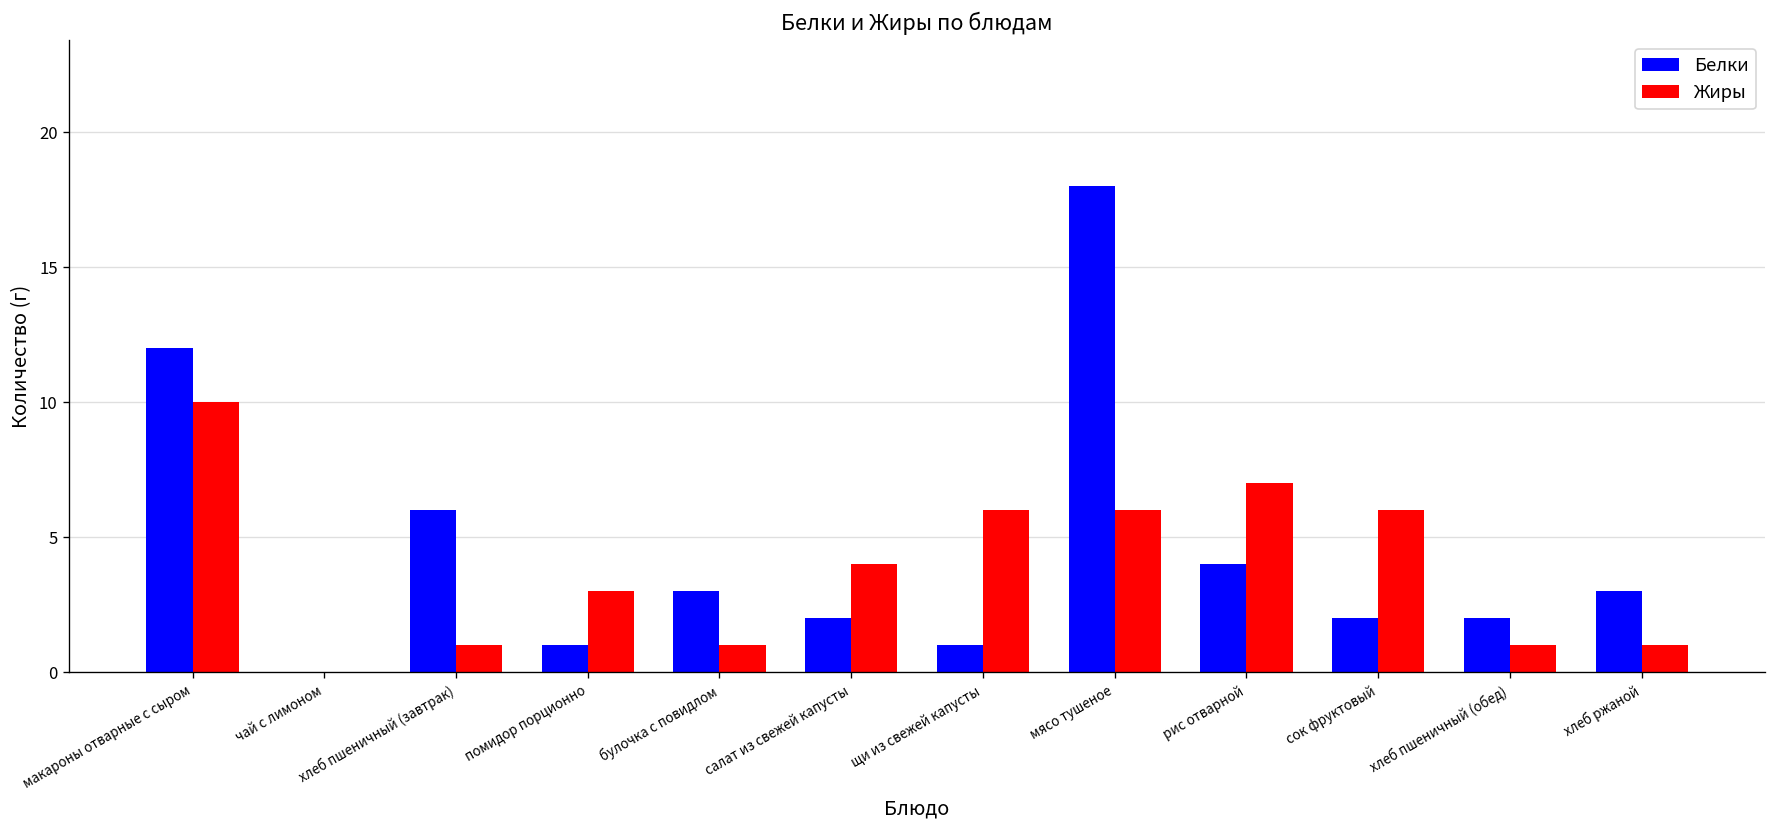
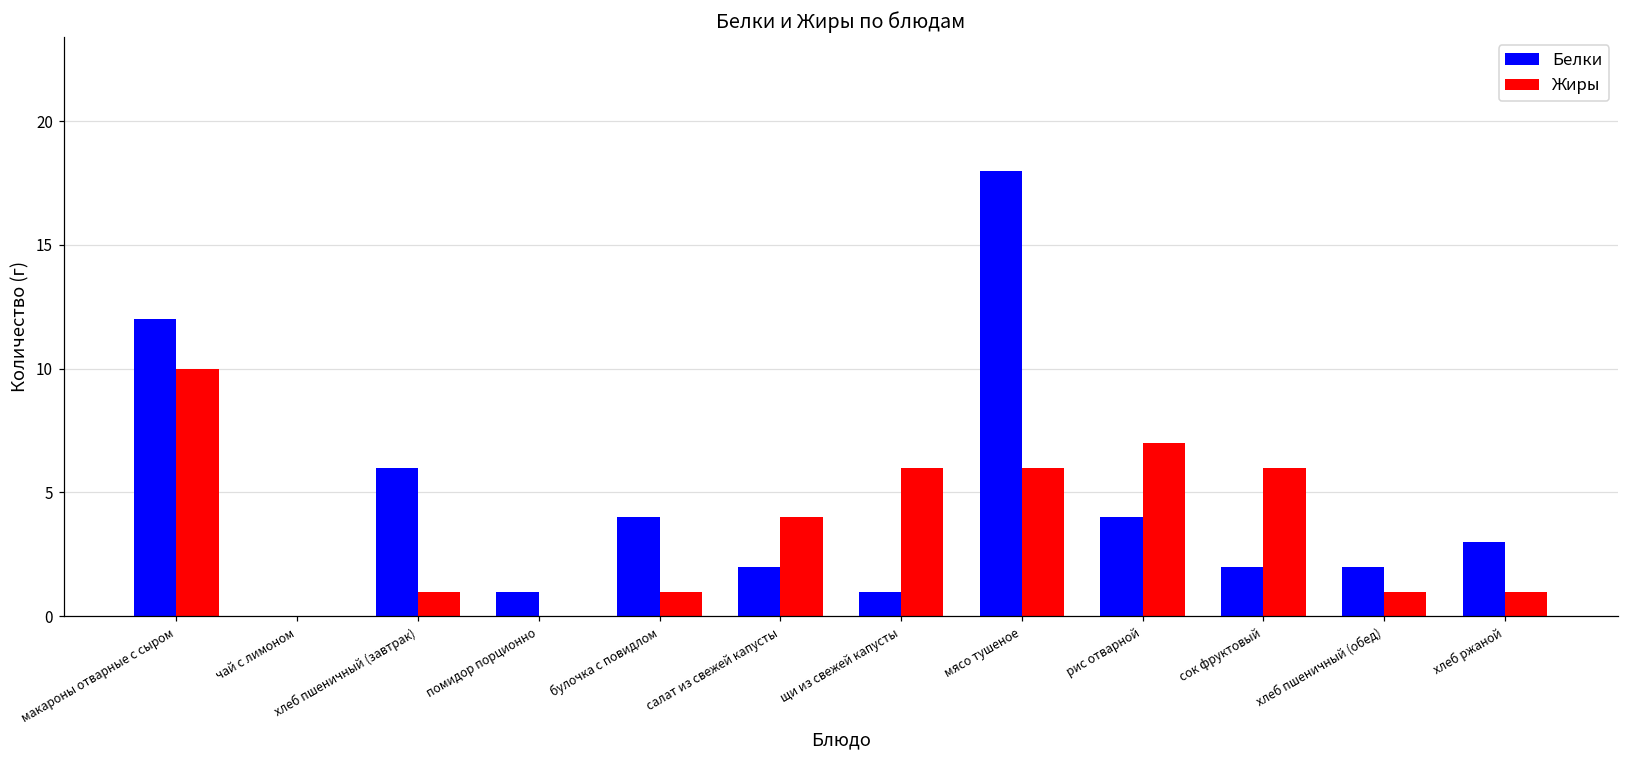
Жиры, помидор порционно: 3 -> 0
Белки, булочка с повидлом: 3 -> 4
